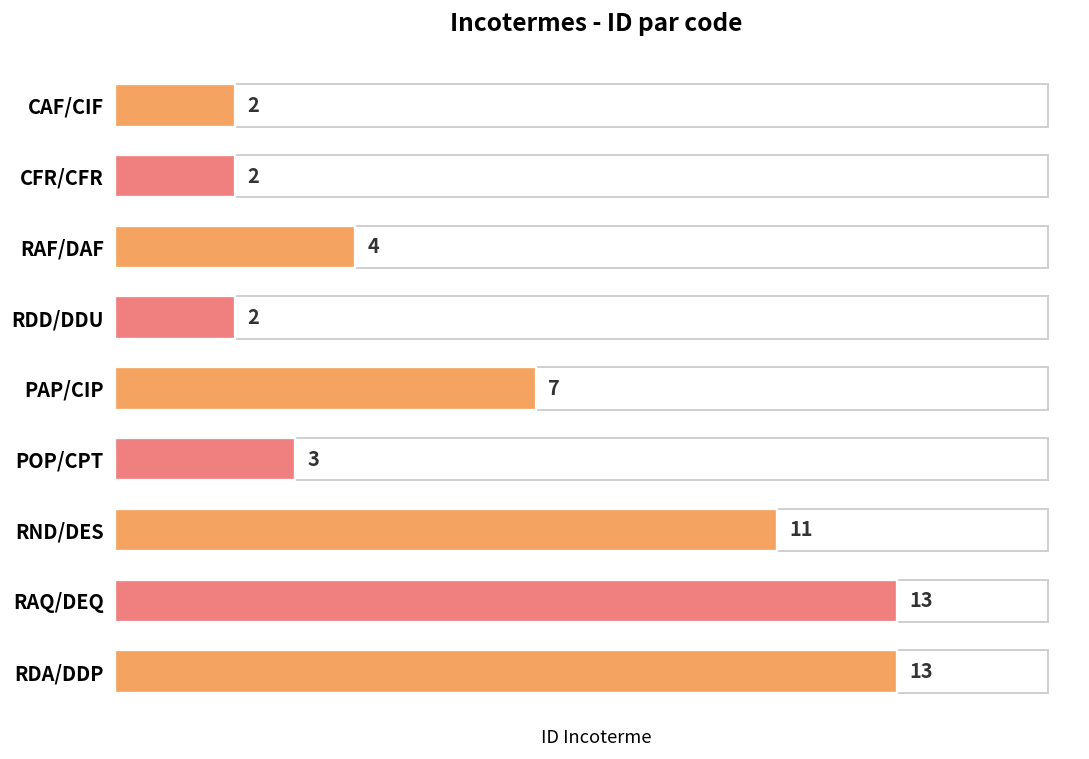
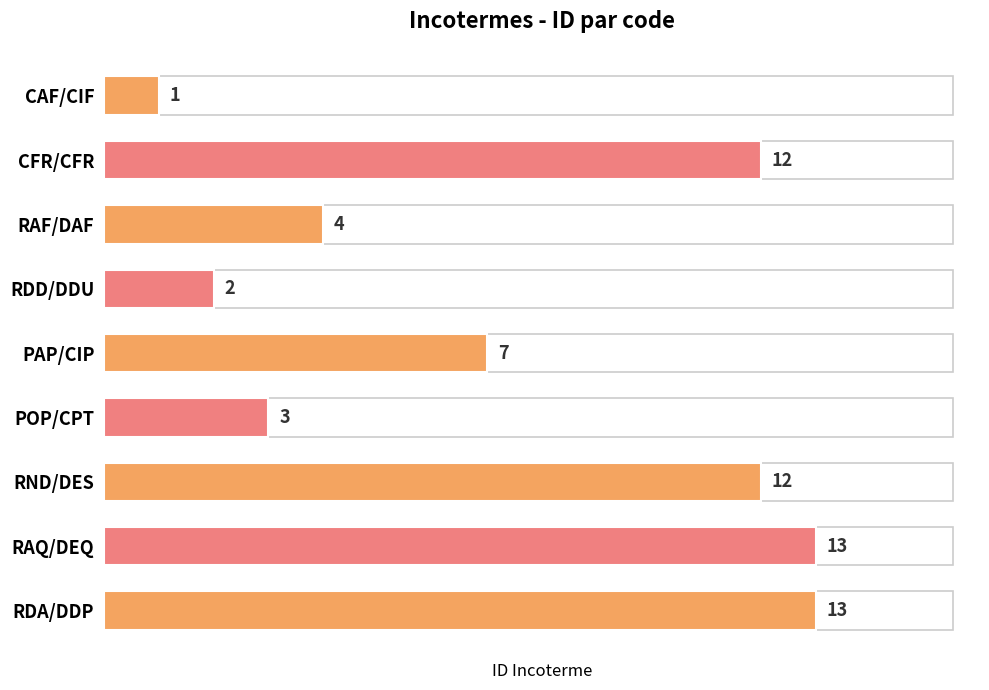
CAF/CIF: 2 -> 1
CFR/CFR: 2 -> 12
RND/DES: 11 -> 12
